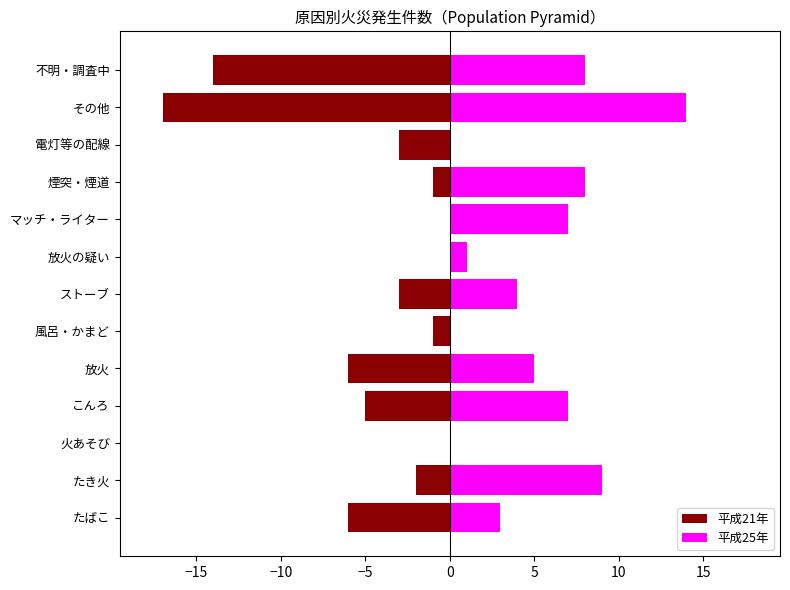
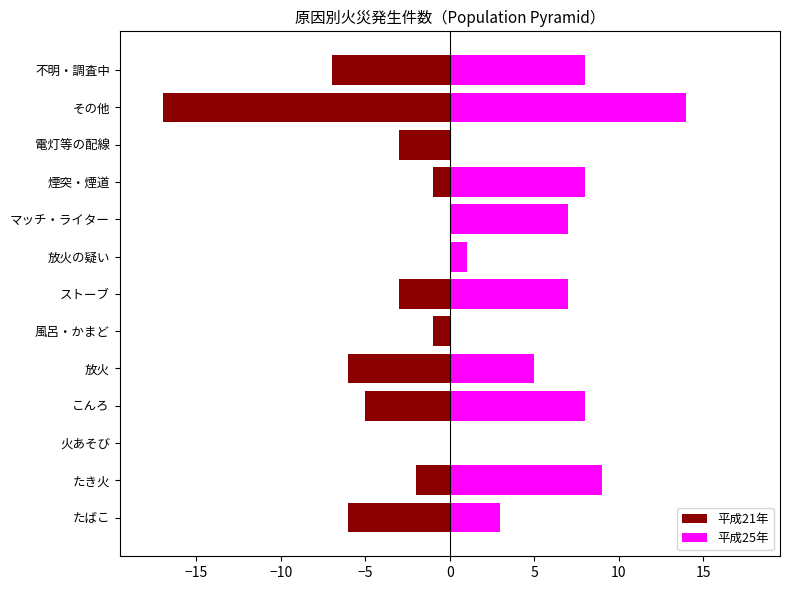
平成21年, 不明・調査中: -14.0 -> -7.0
平成25年, ストーブ: 4 -> 7
平成25年, こんろ: 7 -> 8
